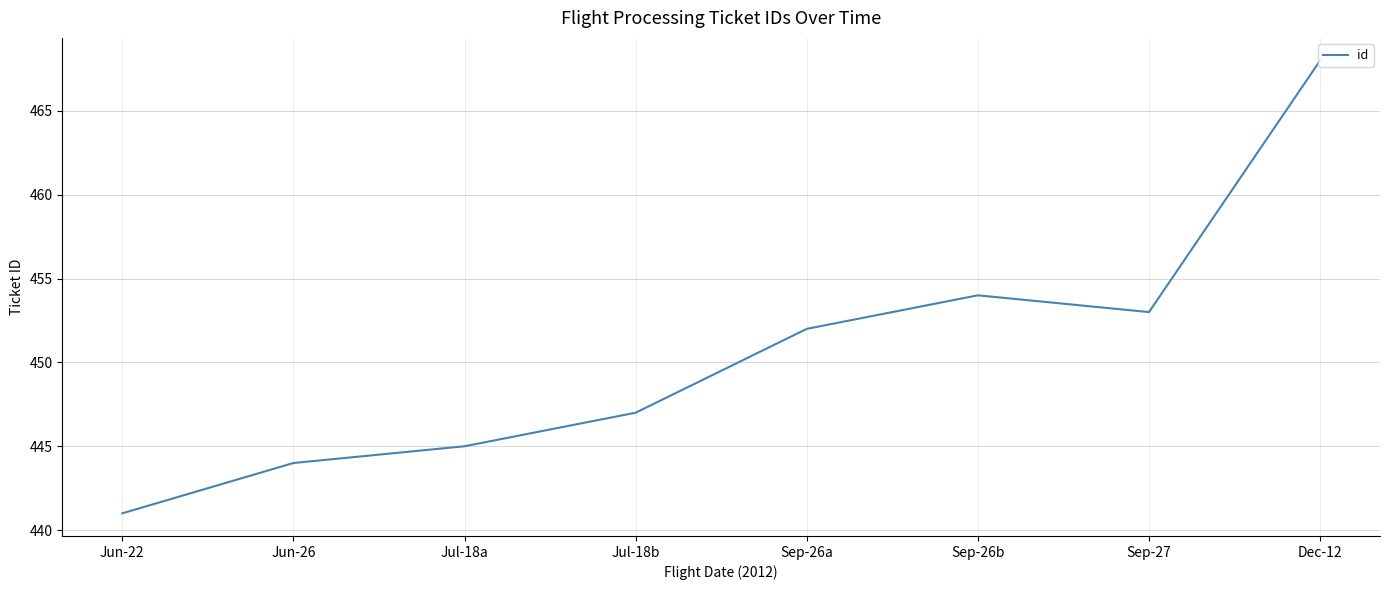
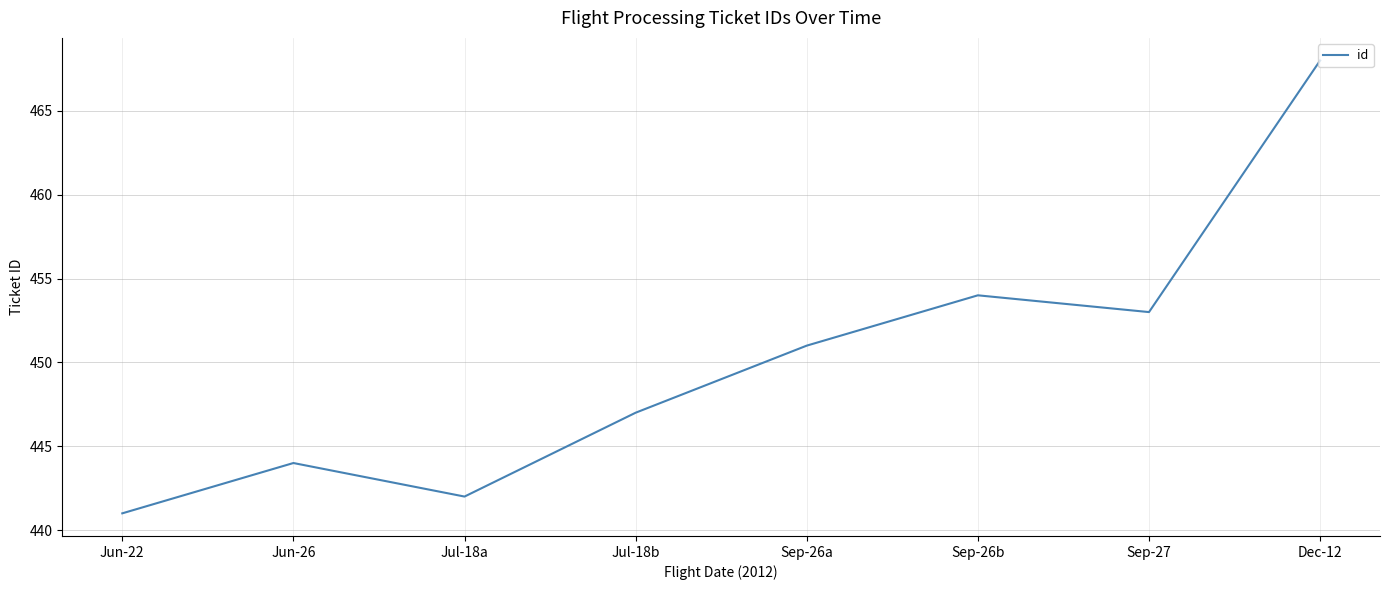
Jul-18a: 445 -> 442
Sep-26a: 452 -> 451
